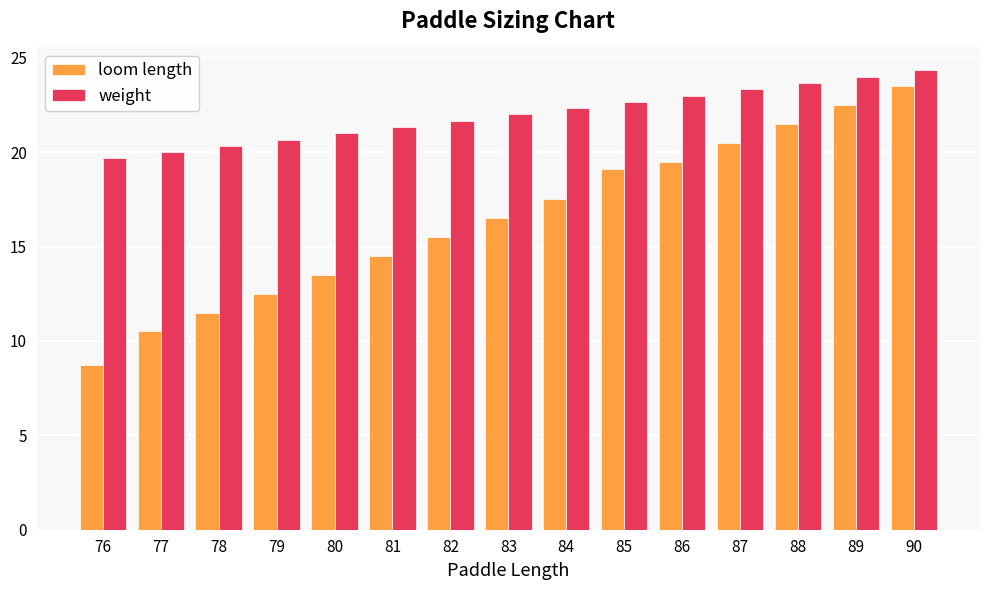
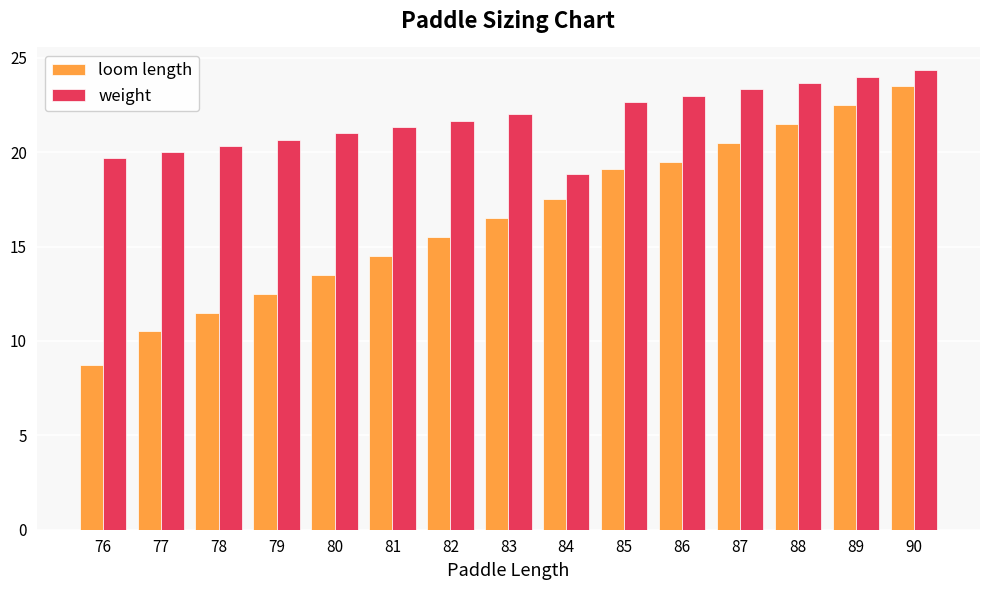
weight, 84: 22.3 -> 18.9
